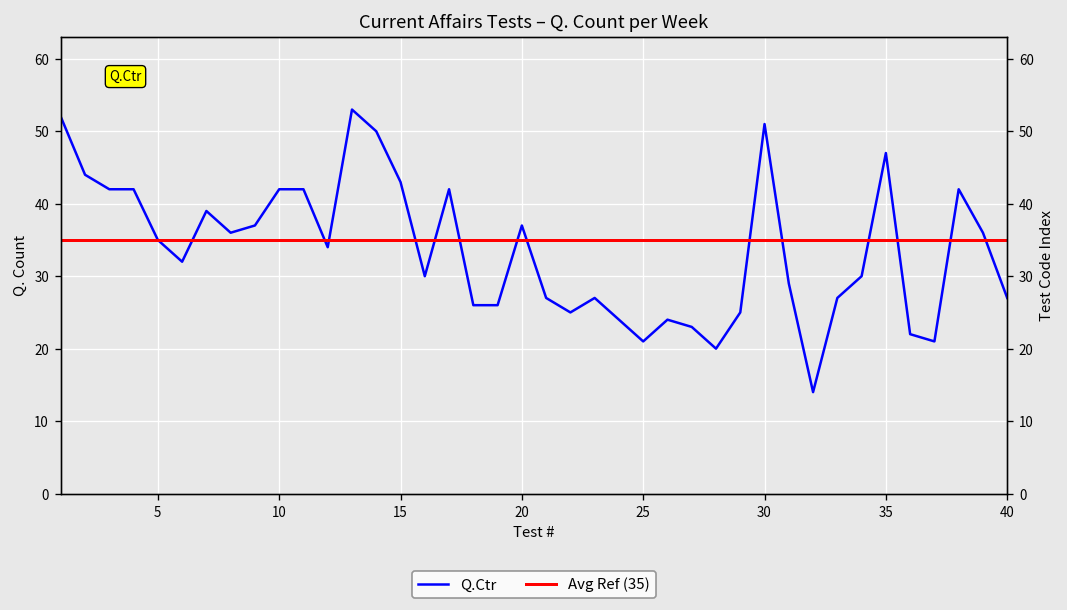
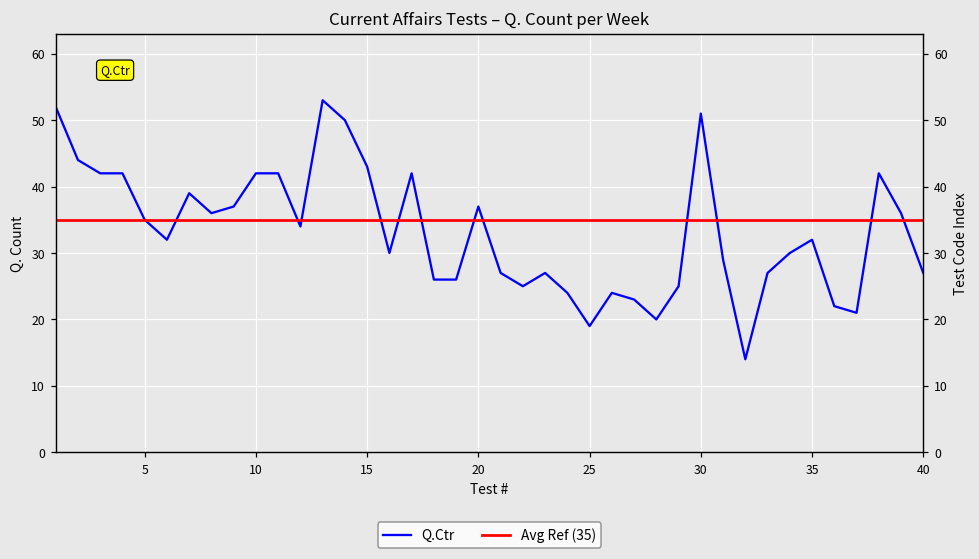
25: 21 -> 19
35: 47 -> 32
